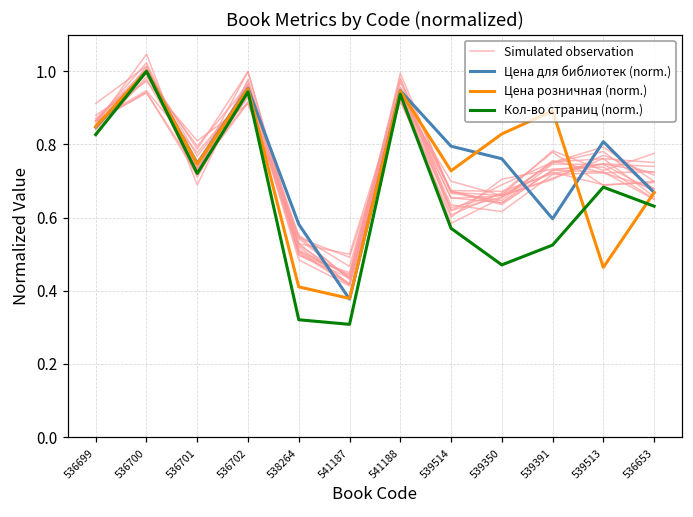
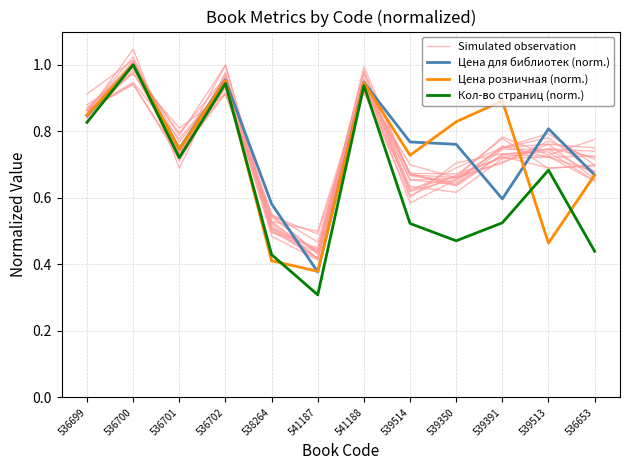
Кол-во страниц (norm.), 538264: 0.32 -> 0.43
Цена для библиотек (norm.), 539514: 0.80 -> 0.77
Кол-во страниц (norm.), 539514: 0.57 -> 0.52
Кол-во страниц (norm.), 536653: 0.63 -> 0.44
